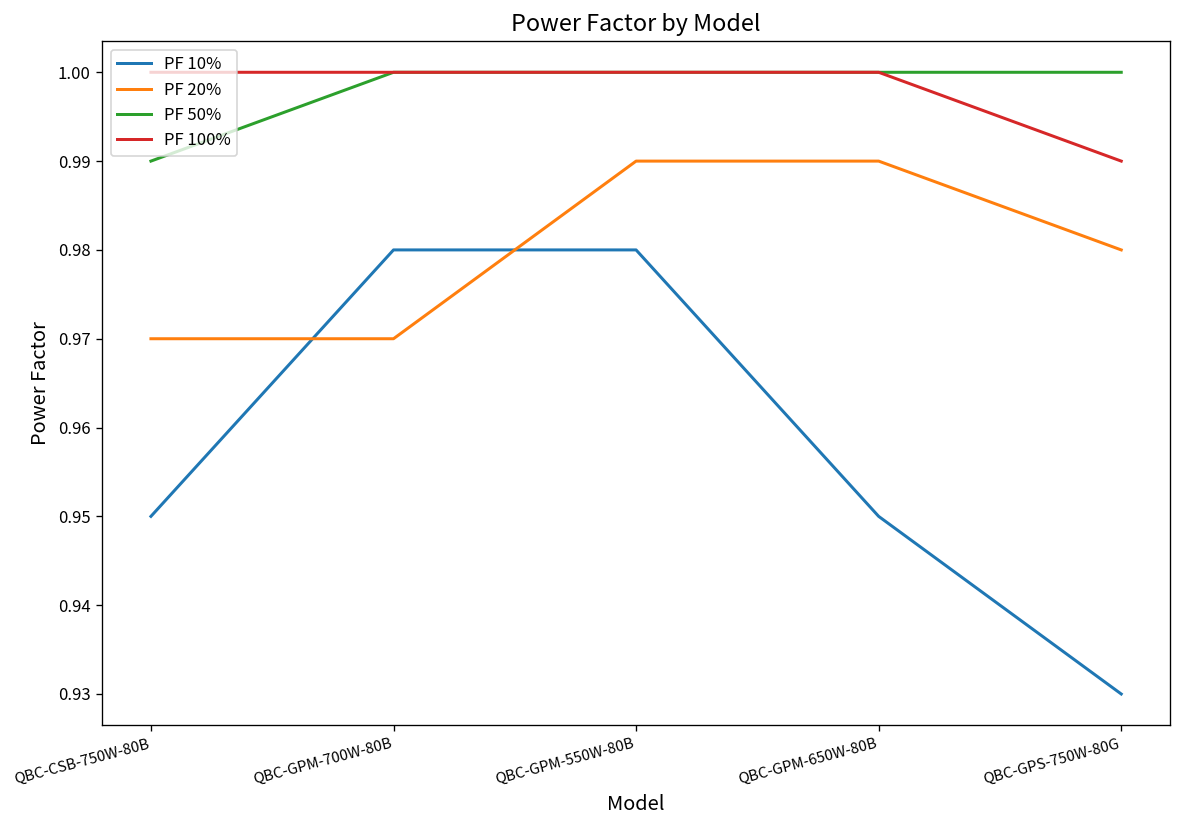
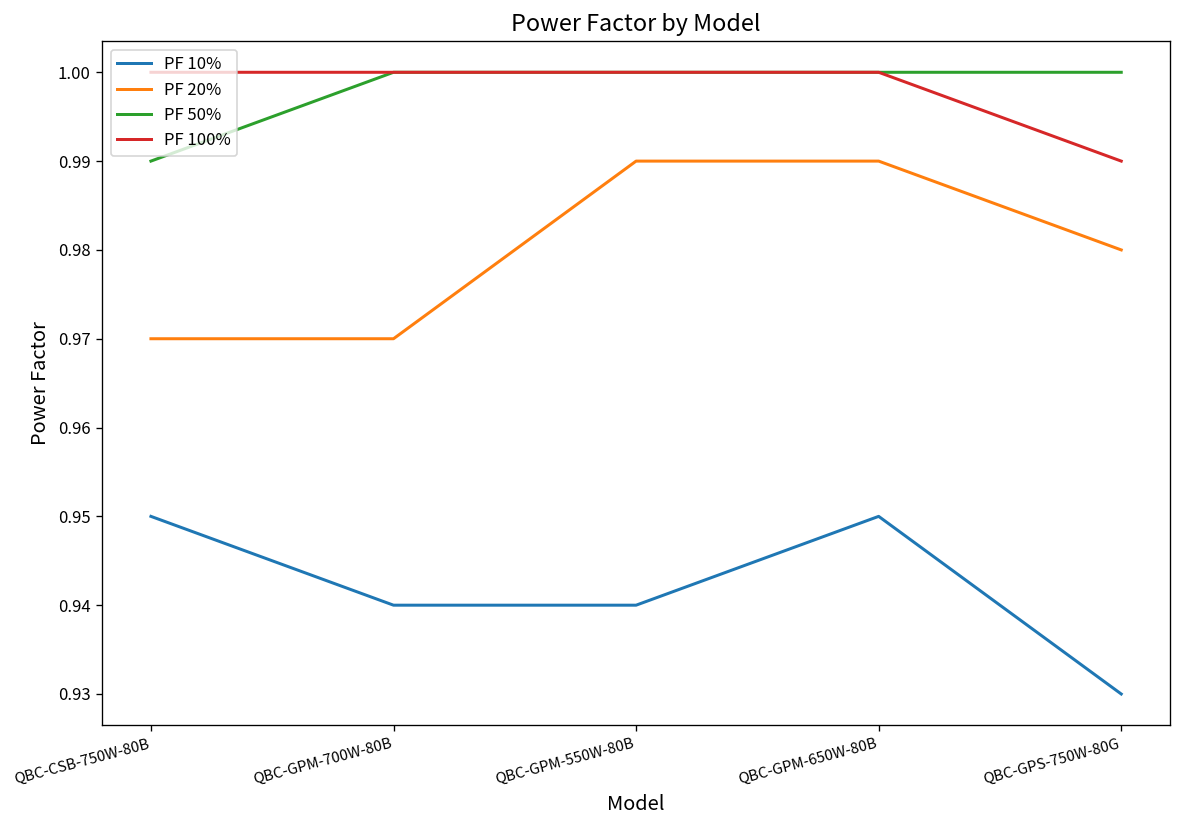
PF 10%, QBC-GPM-700W-80B: 0.98 -> 0.94
PF 10%, QBC-GPM-550W-80B: 0.98 -> 0.94
